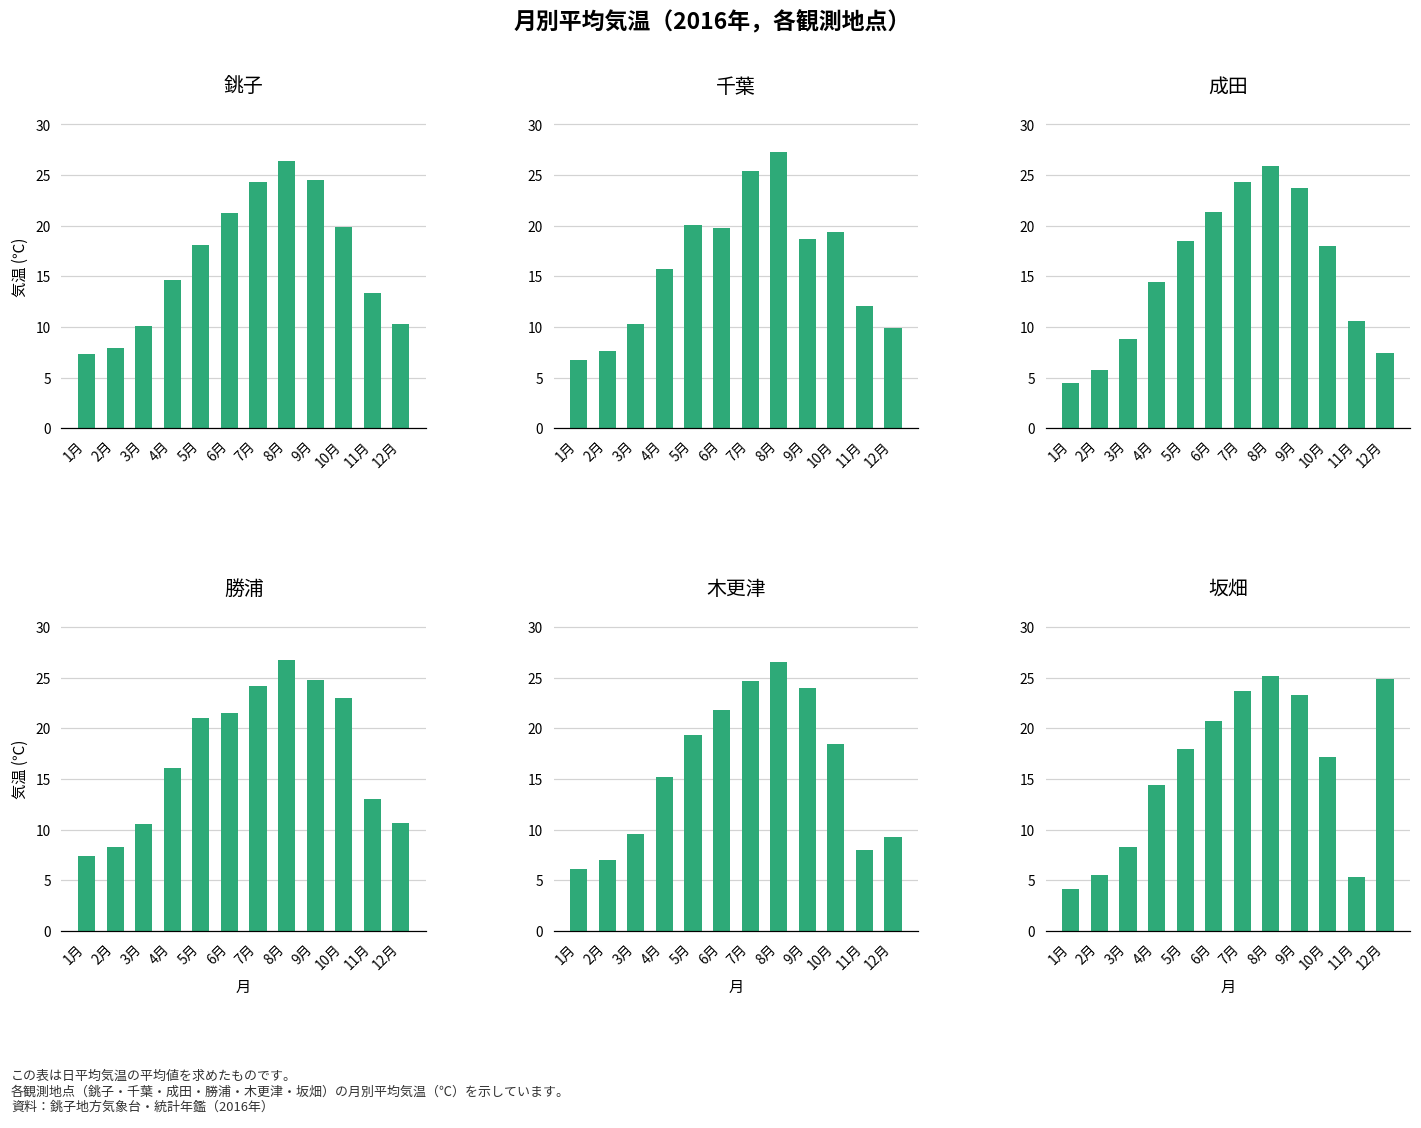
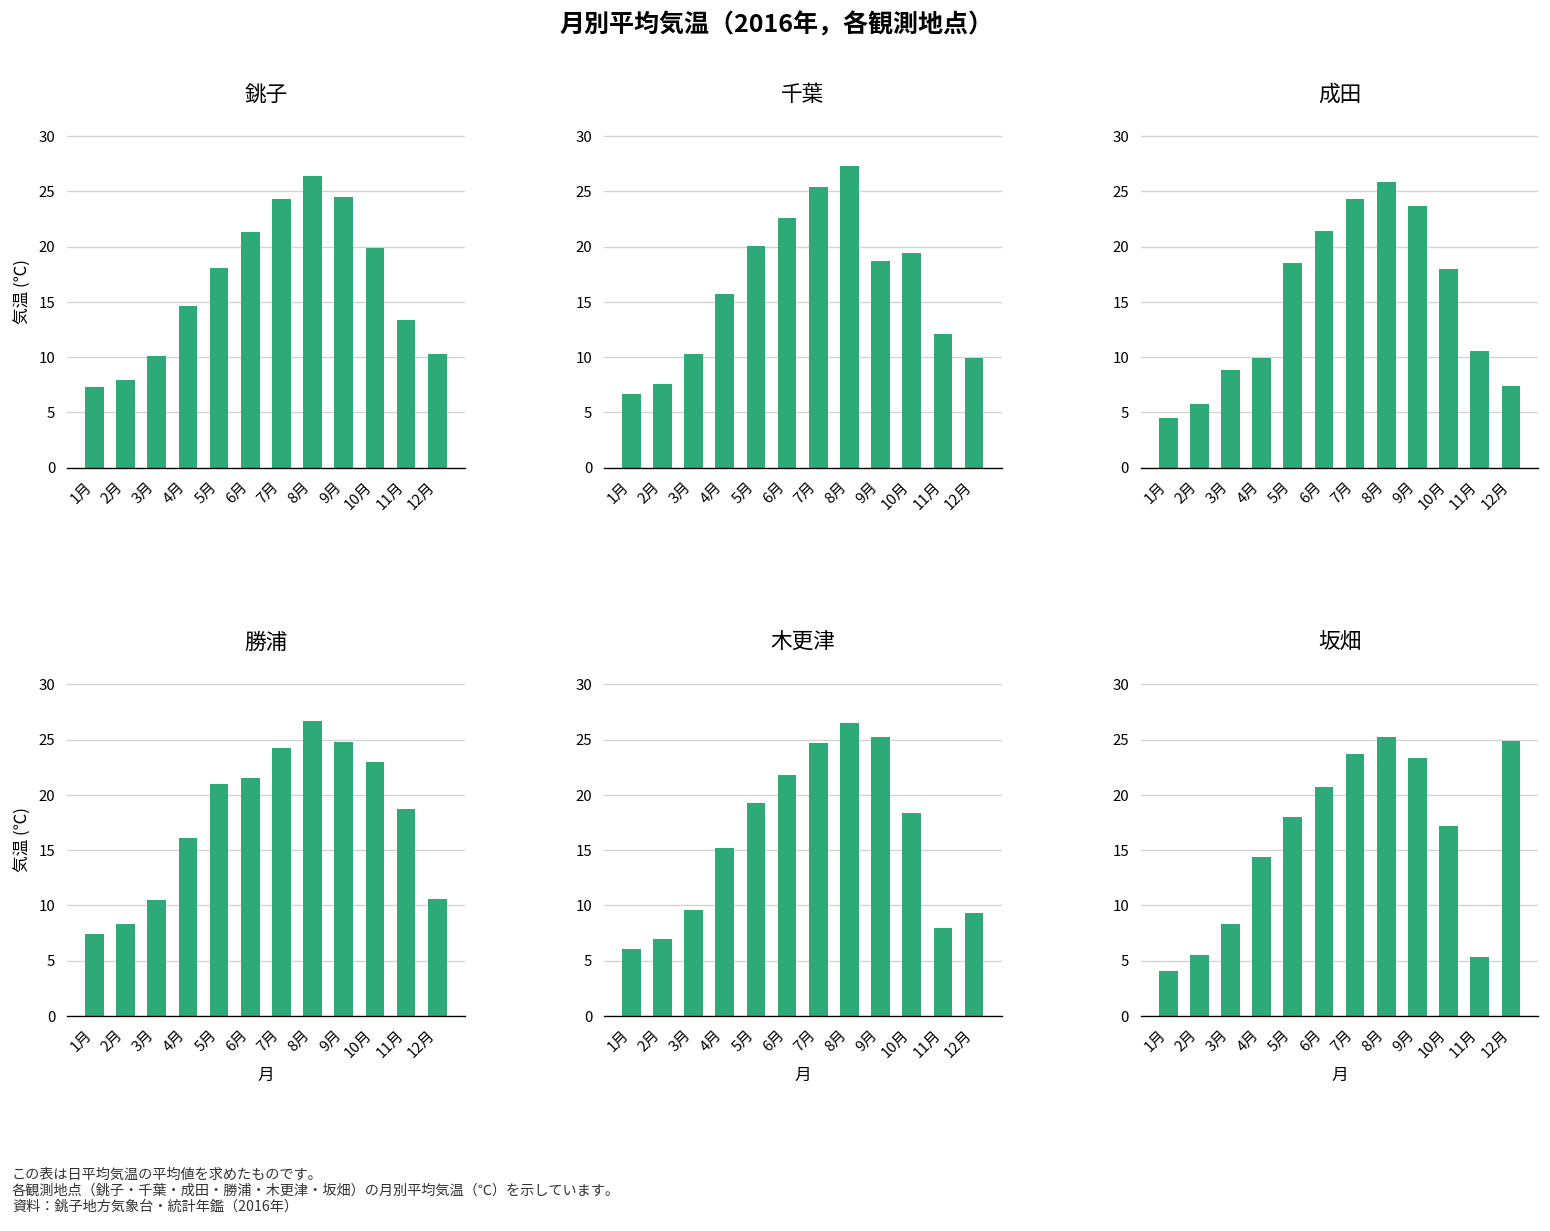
千葉, 6月: 20 -> 23
成田, 4月: 14 -> 10
勝浦, 11月: 13 -> 19
木更津, 9月: 24 -> 25
